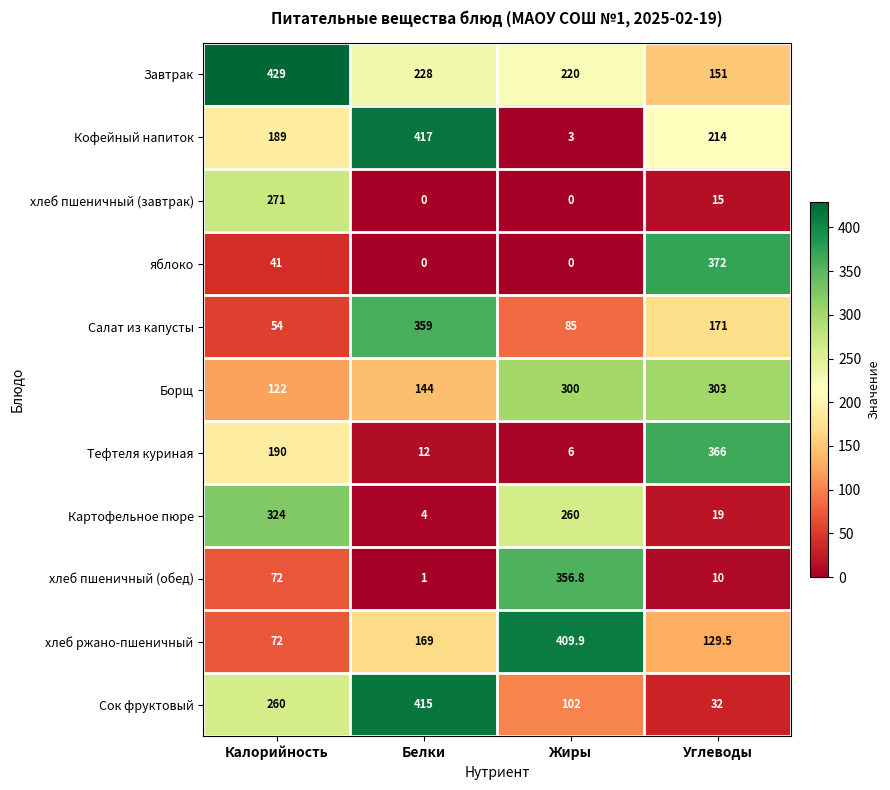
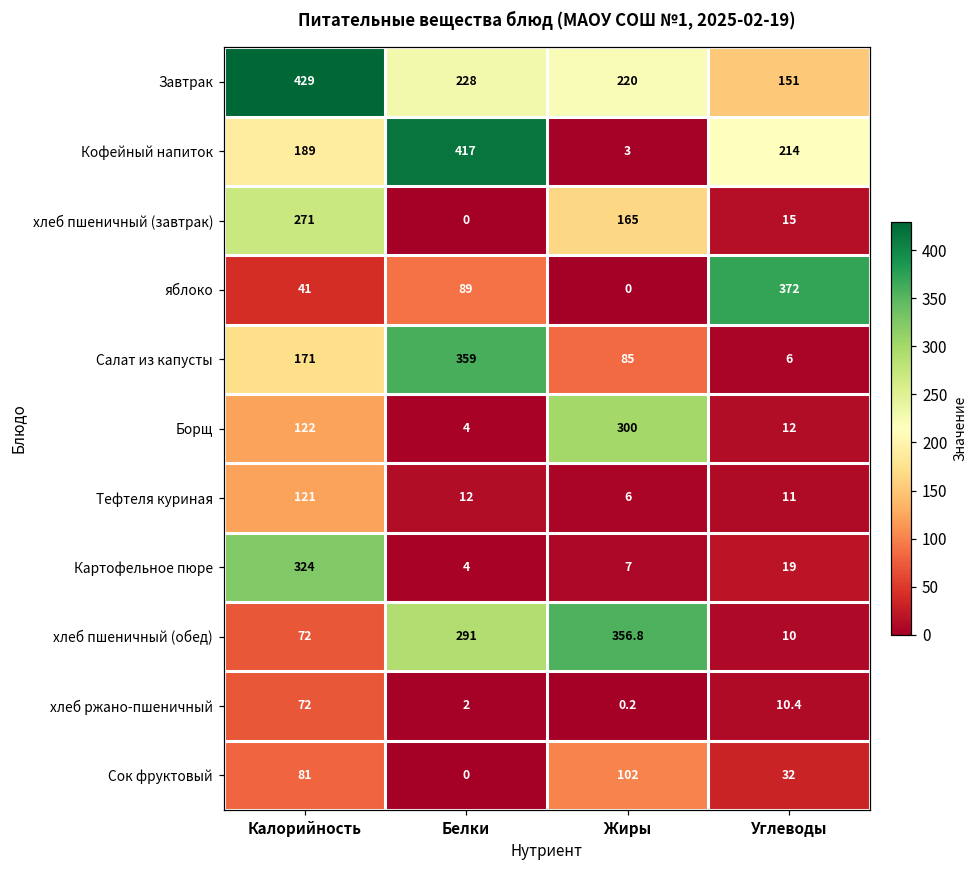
хлеб пшеничный (завтрак), Жиры: 0 -> 165
яблоко, Белки: 0 -> 89
Салат из капусты, Калорийность: 54 -> 171
Салат из капусты, Углеводы: 171 -> 6
Борщ, Белки: 144 -> 4
Борщ, Углеводы: 303 -> 12
Тефтеля куриная, Калорийность: 190 -> 121
Тефтеля куриная, Углеводы: 366 -> 11
Картофельное пюре, Жиры: 260 -> 7
хлеб пшеничный (обед), Белки: 1 -> 291
хлеб ржано-пшеничный, Белки: 169 -> 2
хлеб ржано-пшеничный, Жиры: 409.9 -> 0.2
хлеб ржано-пшеничный, Углеводы: 129.5 -> 10.4
Сок фруктовый, Калорийность: 260 -> 81
Сок фруктовый, Белки: 415 -> 0
